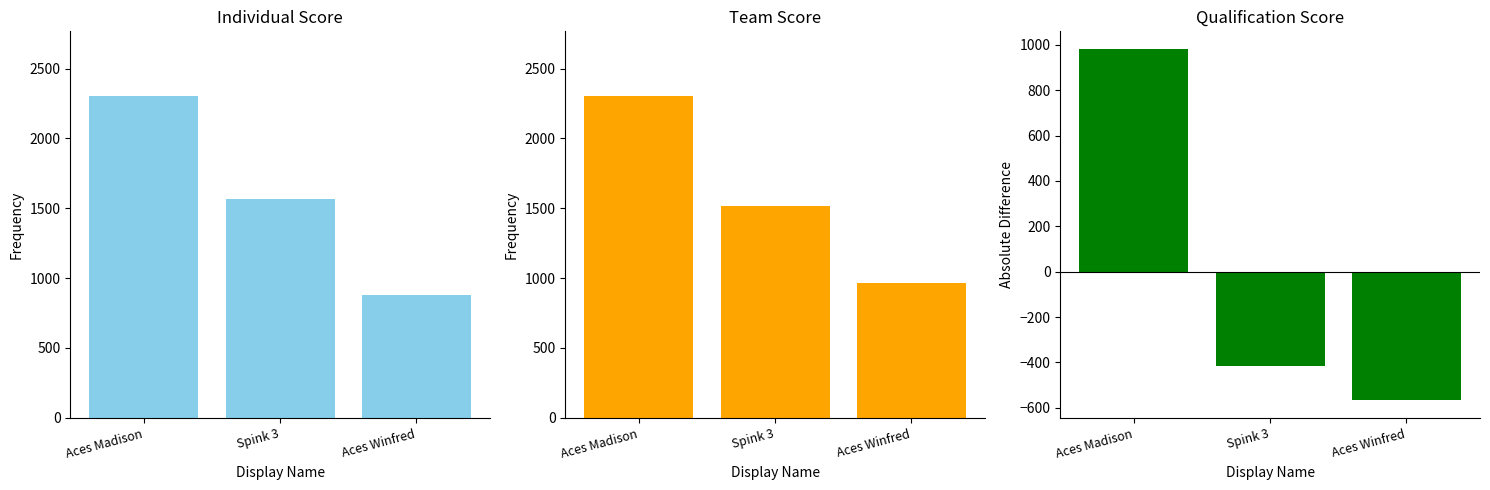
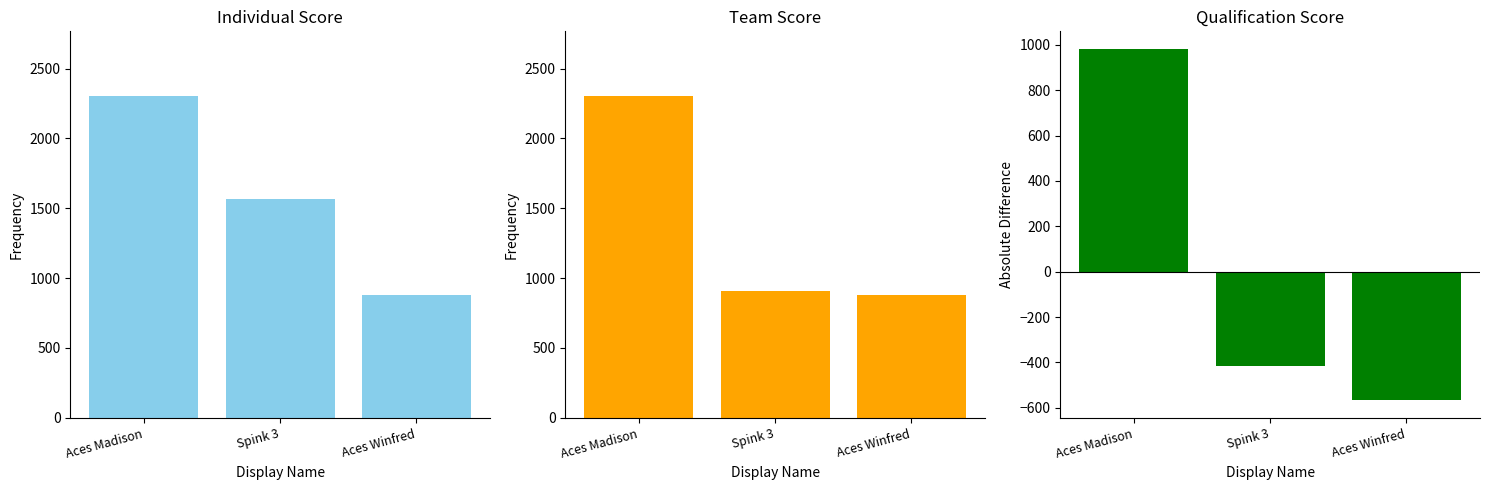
Team Score, Spink 3: 1510 -> 910
Team Score, Aces Winfred: 970 -> 880
